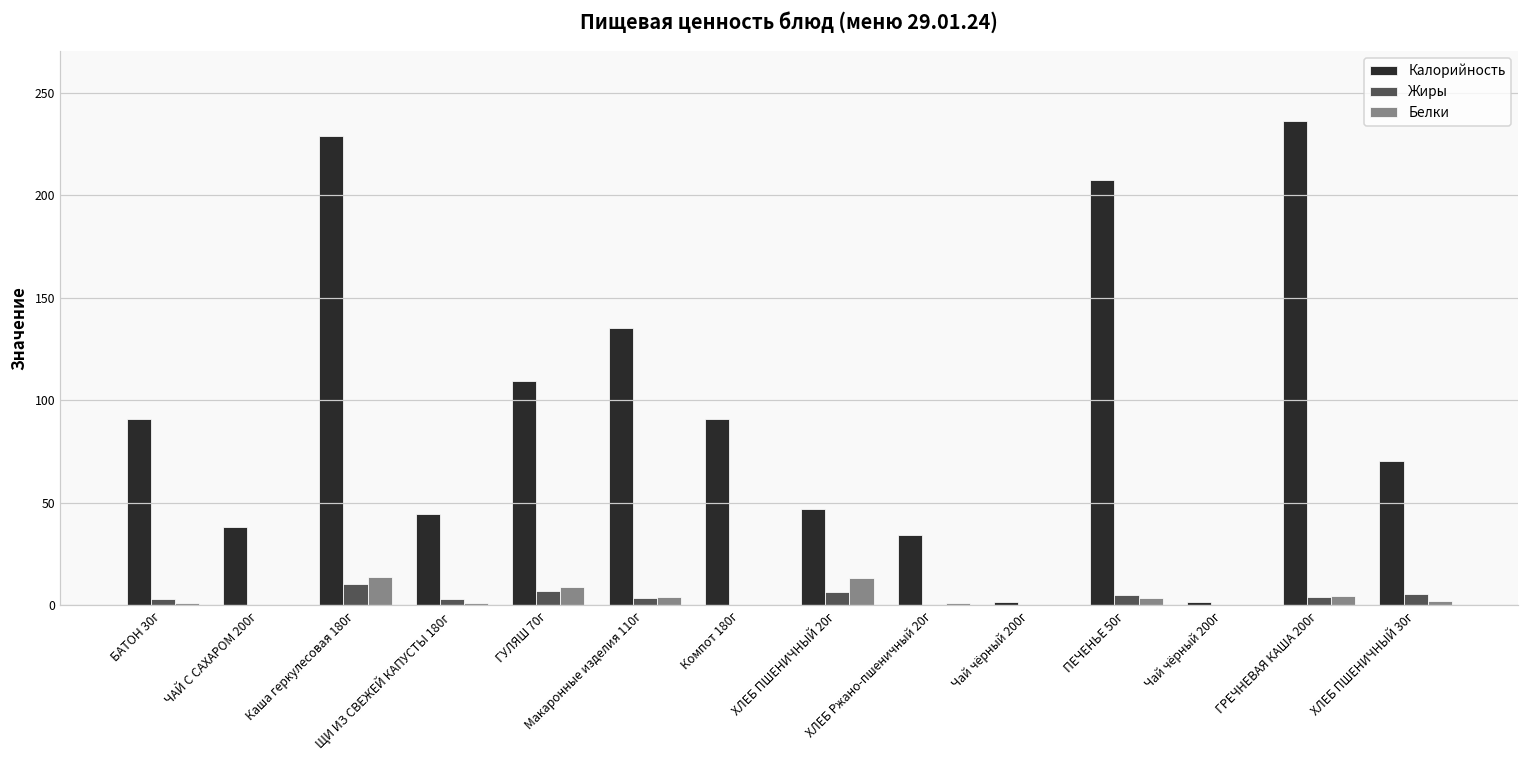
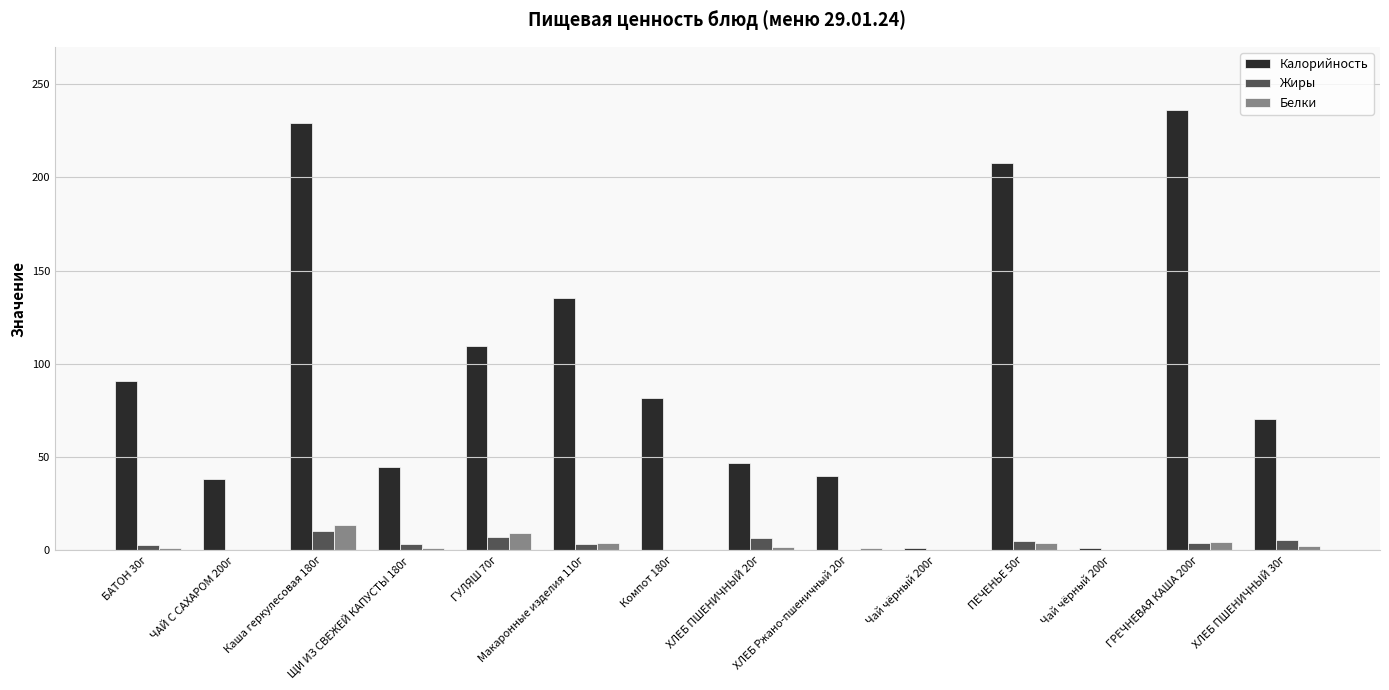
Калорийность, Компот 180г: 91 -> 82
Белки, ХЛЕБ ПШЕНИЧНЫЙ 20г: 13 -> 2
Калорийность, ХЛЕБ Ржано-пшеничный 20г: 34 -> 40
